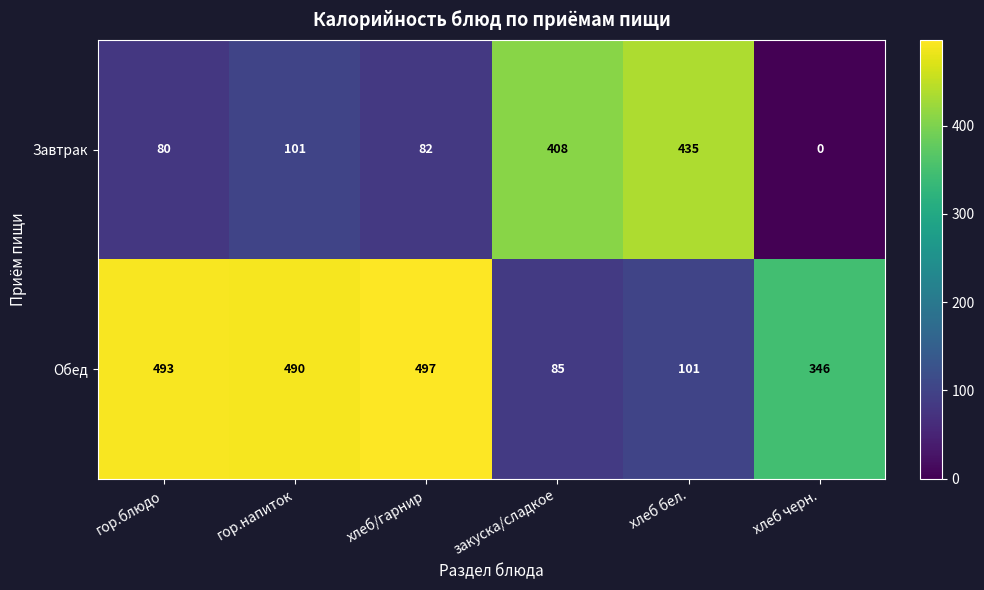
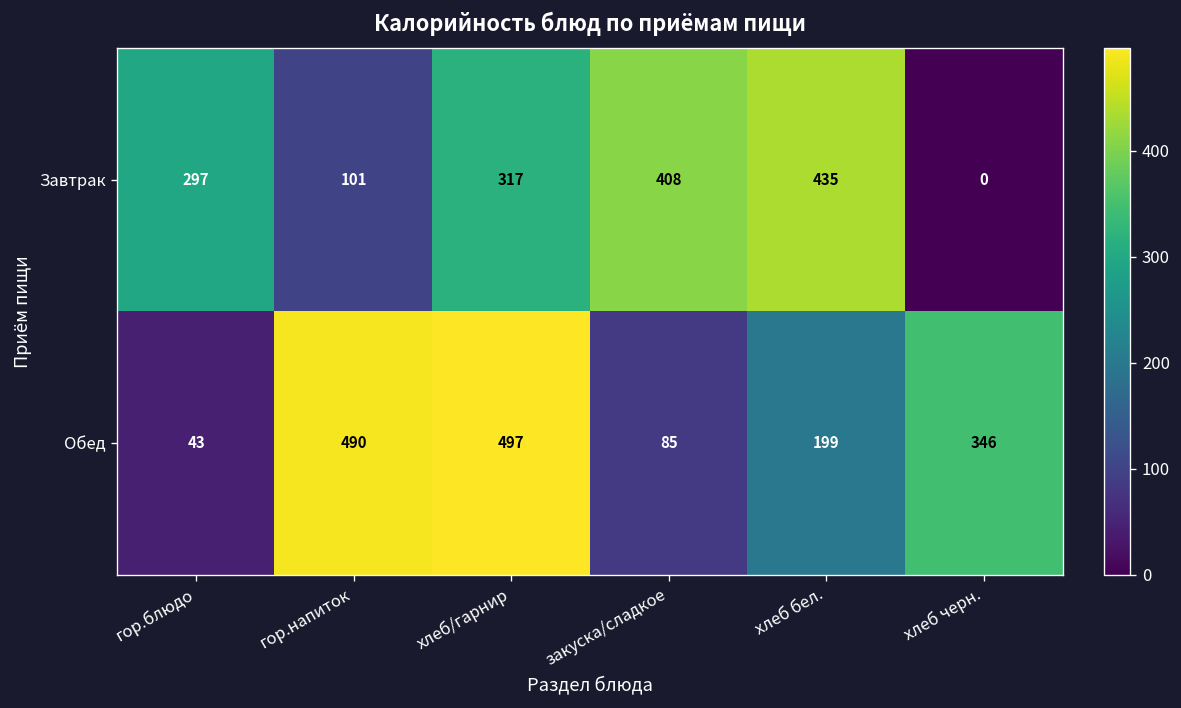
Завтрак, гор.блюдо: 80 -> 297
Завтрак, хлеб/гарнир: 82 -> 317
Обед, гор.блюдо: 493 -> 43
Обед, хлеб бел.: 101 -> 199
